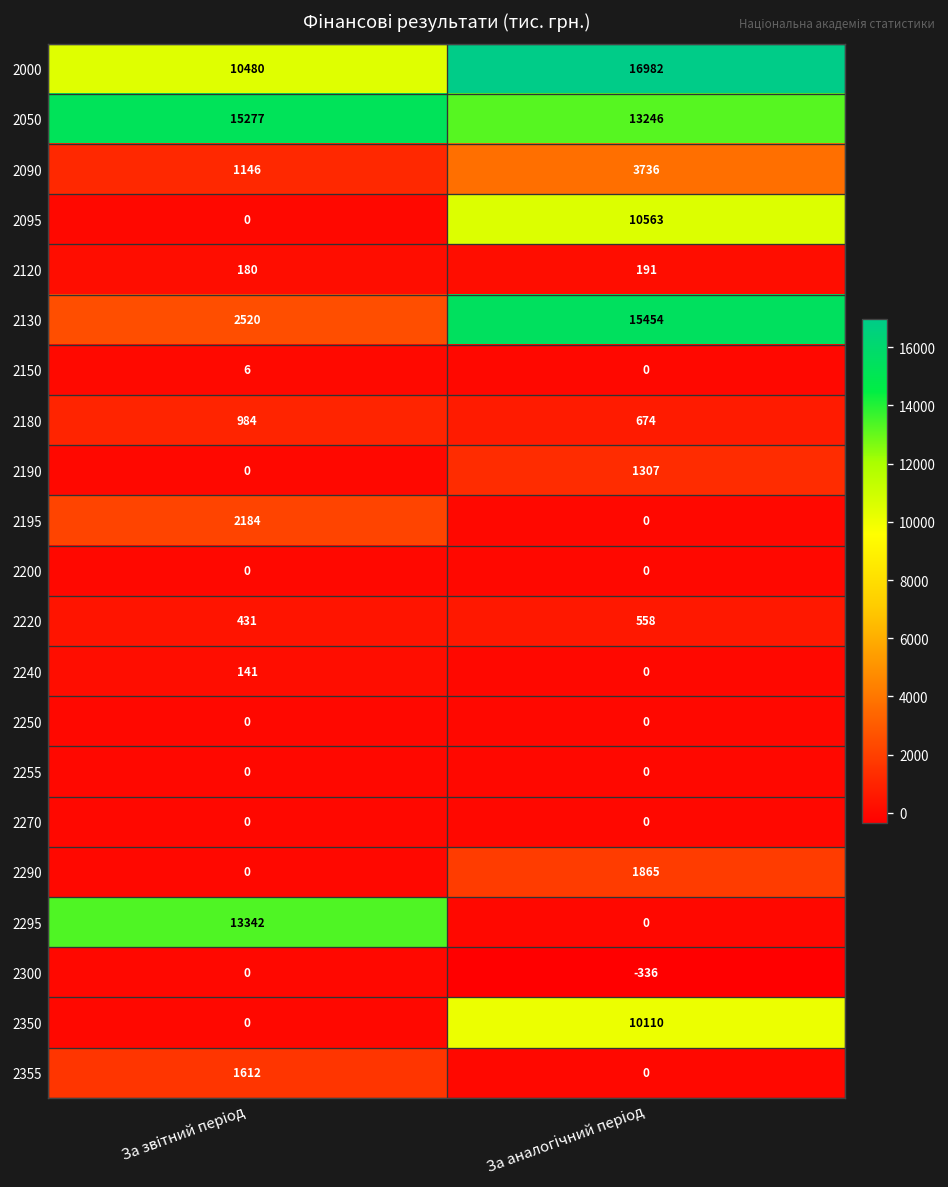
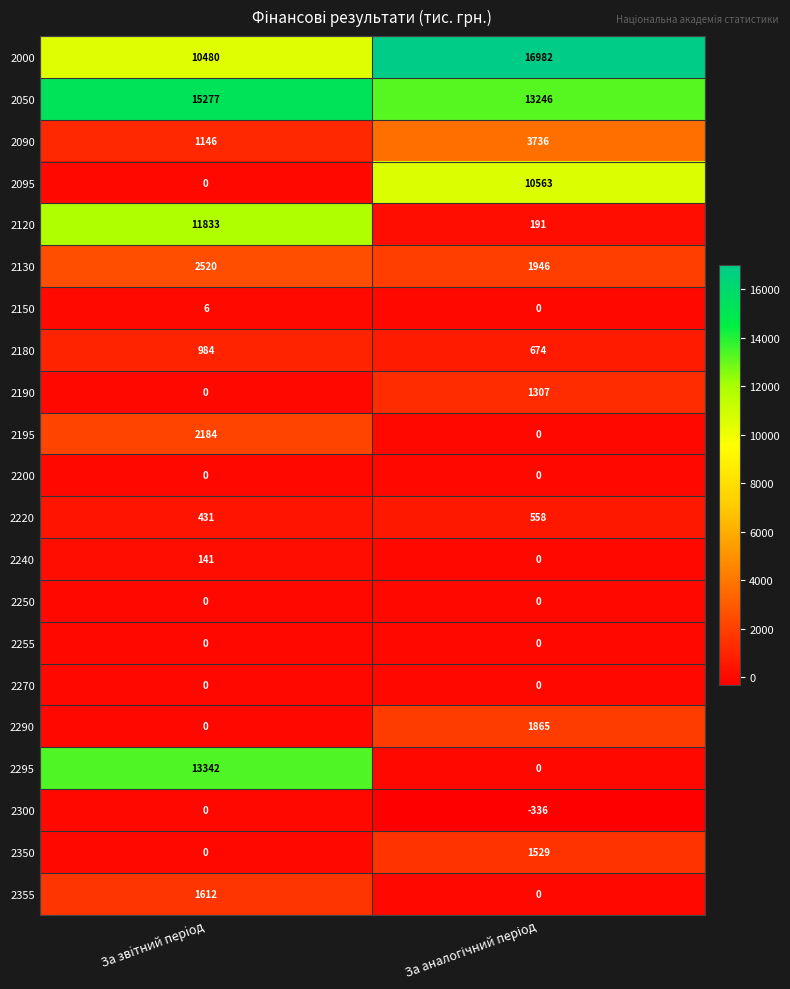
2120, За звiтний перiод: 180 -> 11833
2130, За аналогічний період: 15454 -> 1946
2350, За аналогічний період: 10110 -> 1529
